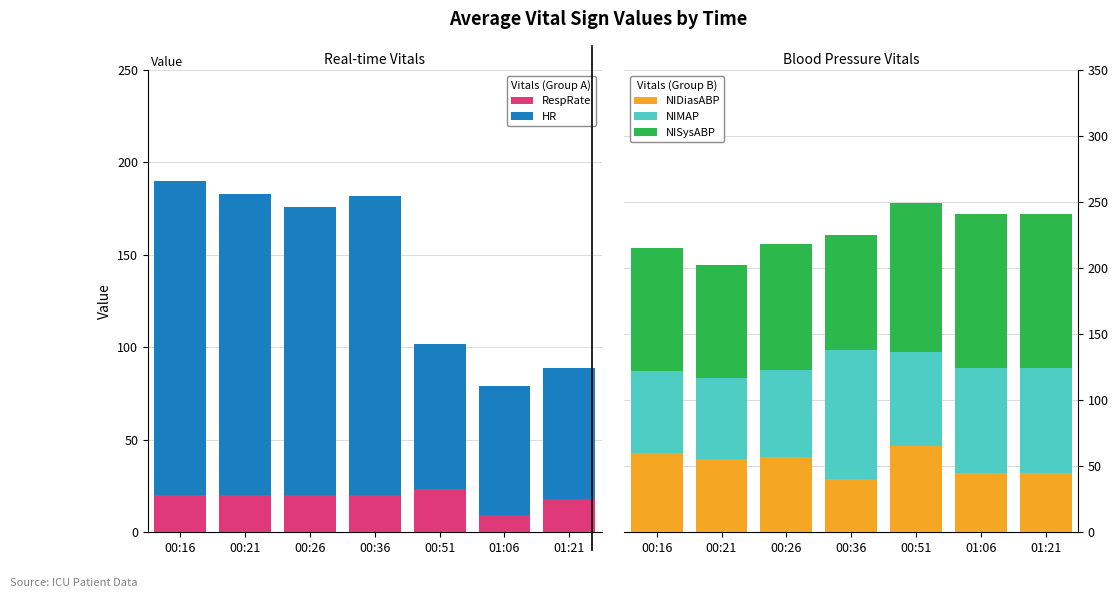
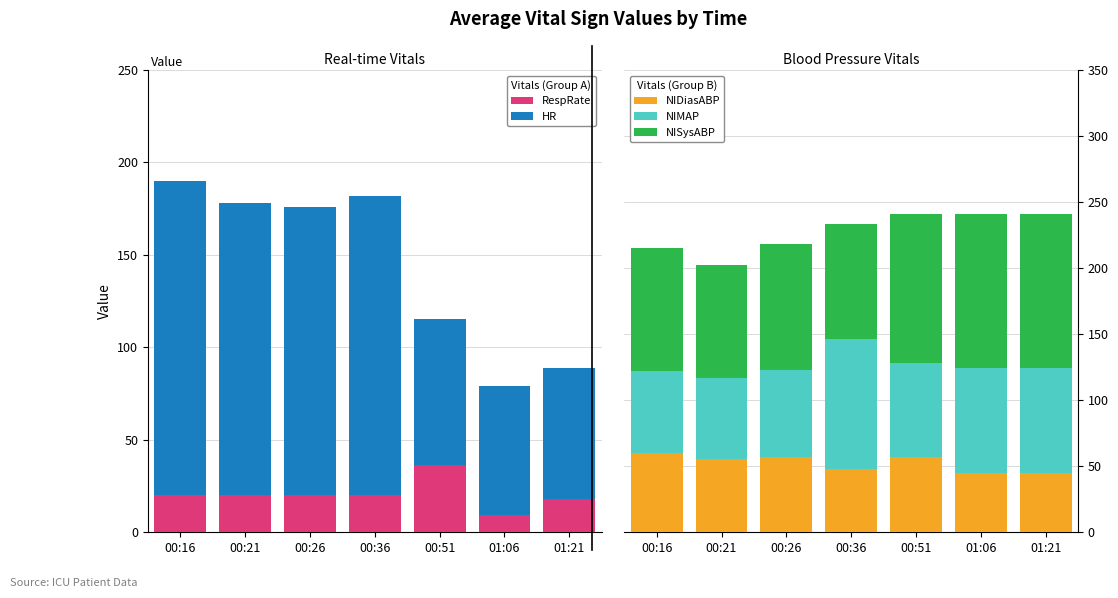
Real-time Vitals, HR, 00:21: 163 -> 158
Real-time Vitals, RespRate, 00:51: 23 -> 36
Blood Pressure Vitals, NIDiasABP, 00:36: 40 -> 48
Blood Pressure Vitals, NIDiasABP, 00:51: 65 -> 57
